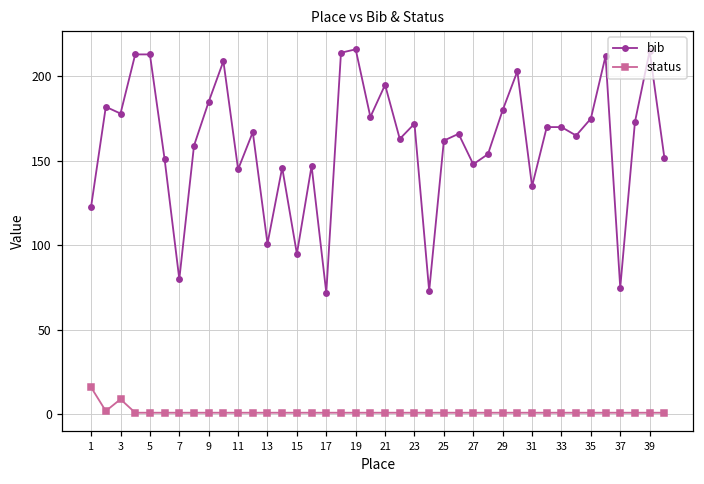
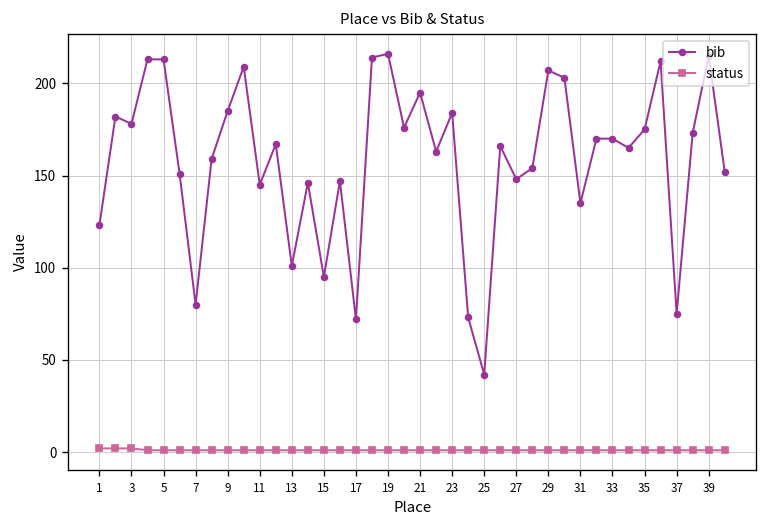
status, 1: 16 -> 2
status, 3: 9 -> 2
bib, 23: 172 -> 184
bib, 25: 162 -> 42
bib, 29: 180 -> 207
